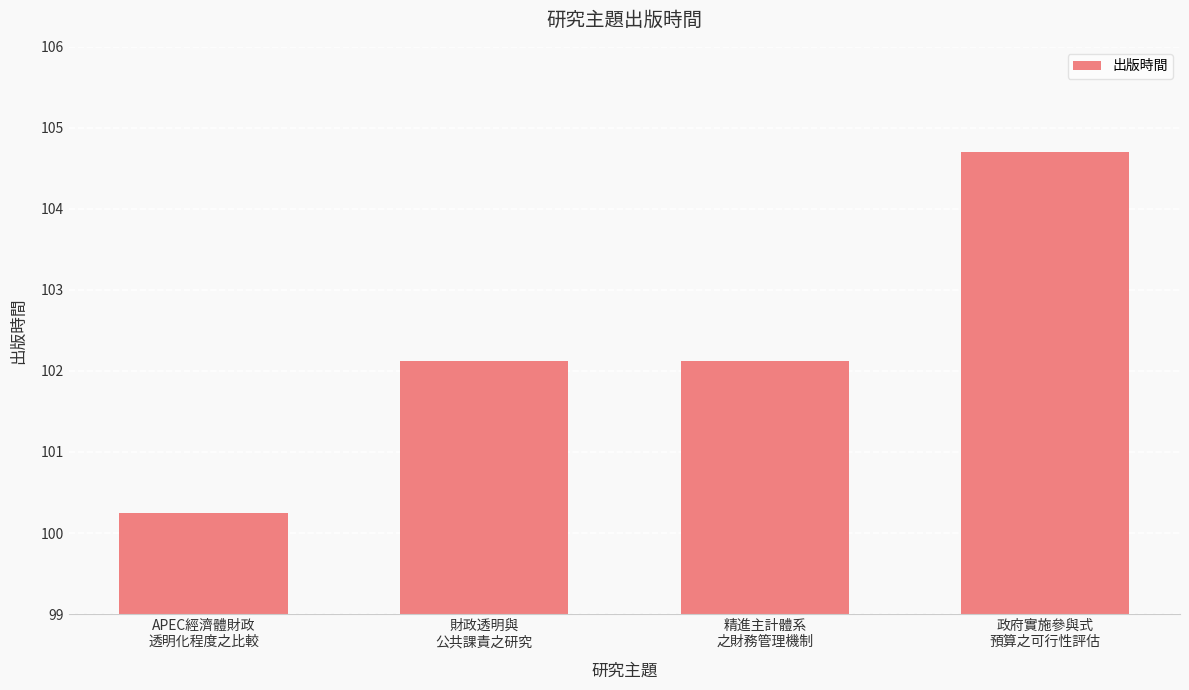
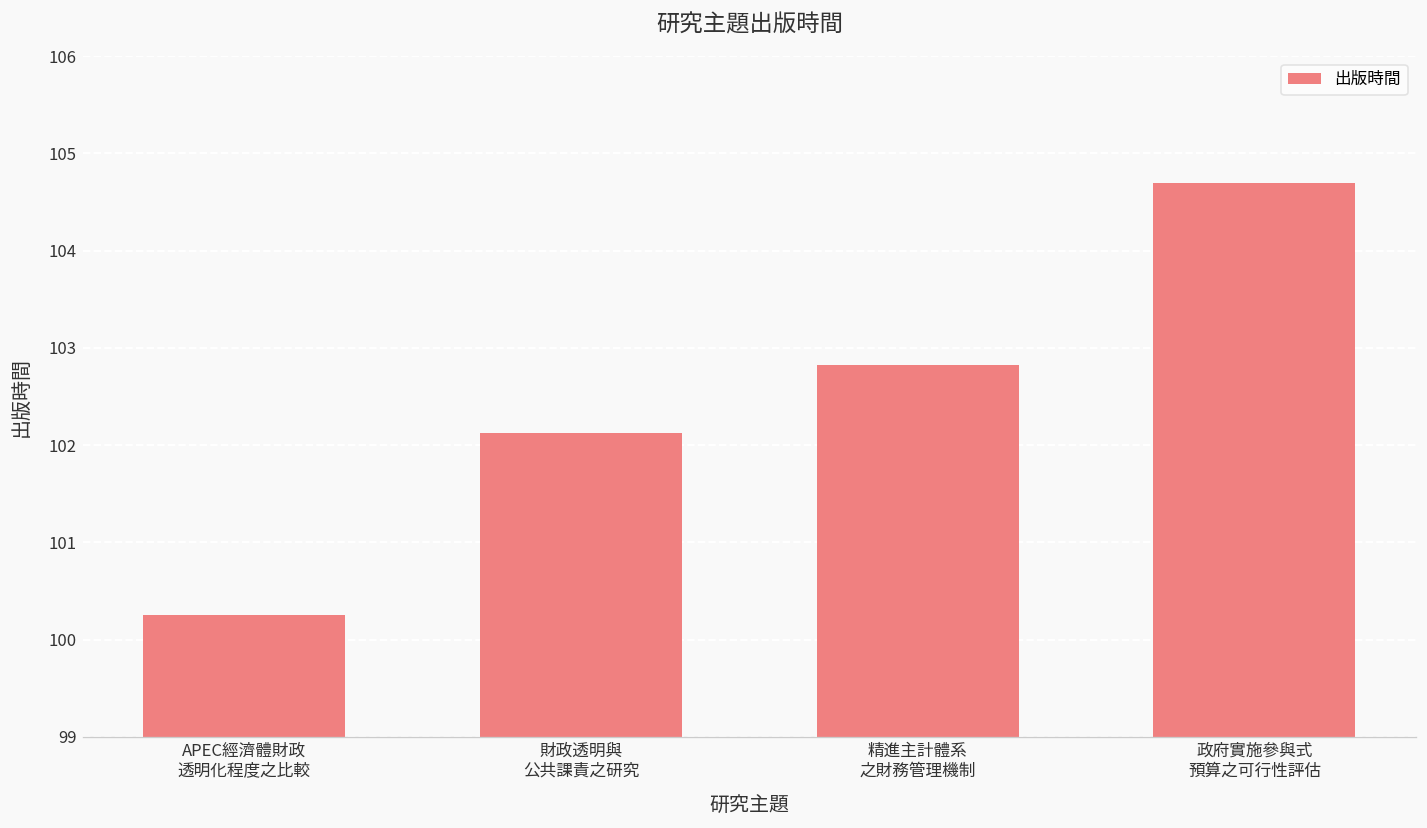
精進主計體系 之財務管理機制: 102.1 -> 102.8
